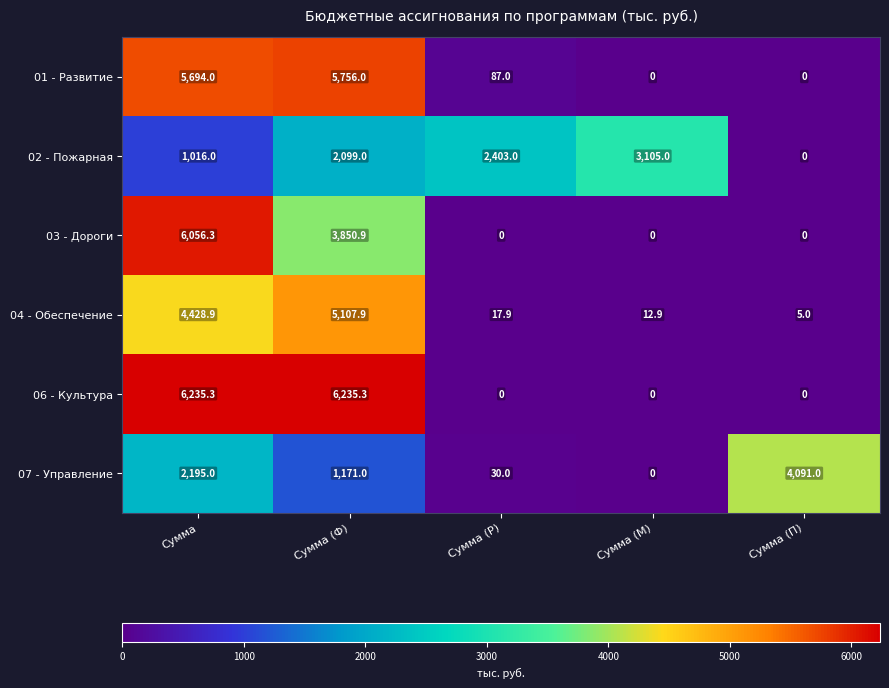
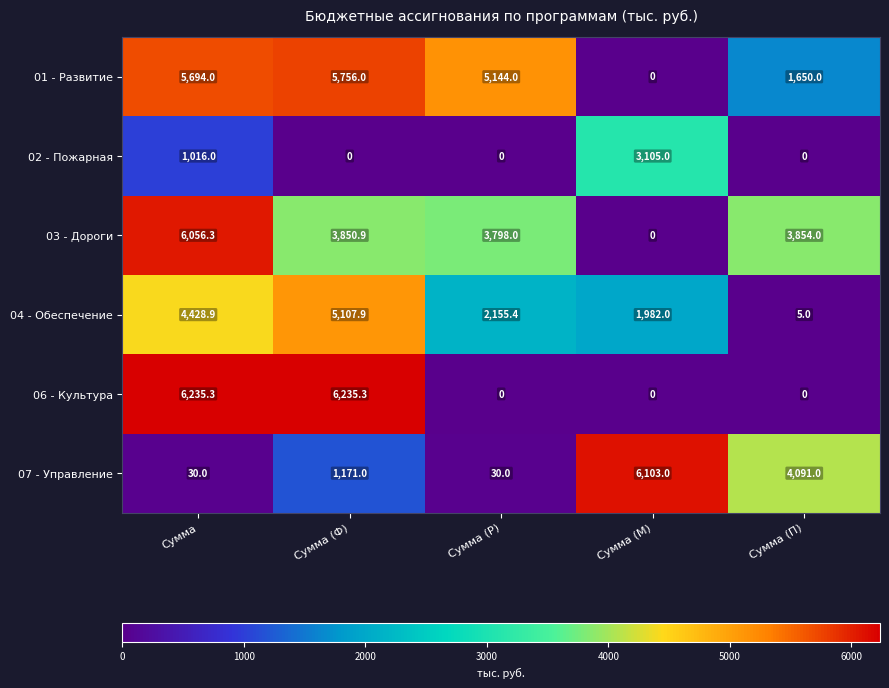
01 - Развитие, Сумма (Р): 87.0 -> 5,144.0
01 - Развитие, Сумма (П): 0 -> 1,650.0
02 - Пожарная, Сумма (Ф): 2,099.0 -> 0
02 - Пожарная, Сумма (Р): 2,403.0 -> 0
03 - Дороги, Сумма (Р): 0 -> 3,798.0
03 - Дороги, Сумма (П): 0 -> 3,854.0
04 - Обеспечение, Сумма (Р): 17.9 -> 2,155.4
04 - Обеспечение, Сумма (М): 12.9 -> 1,982.0
07 - Управление, Сумма: 2,195.0 -> 30.0
07 - Управление, Сумма (М): 0 -> 6,103.0
